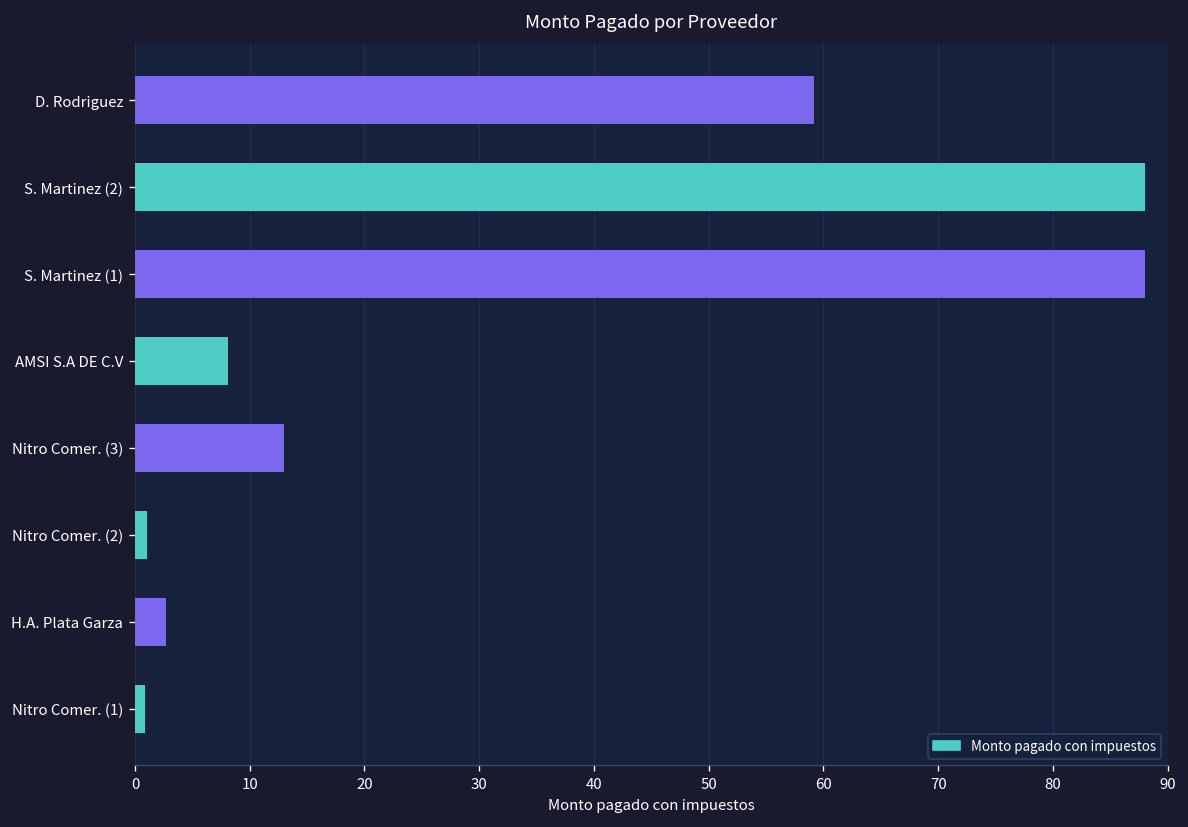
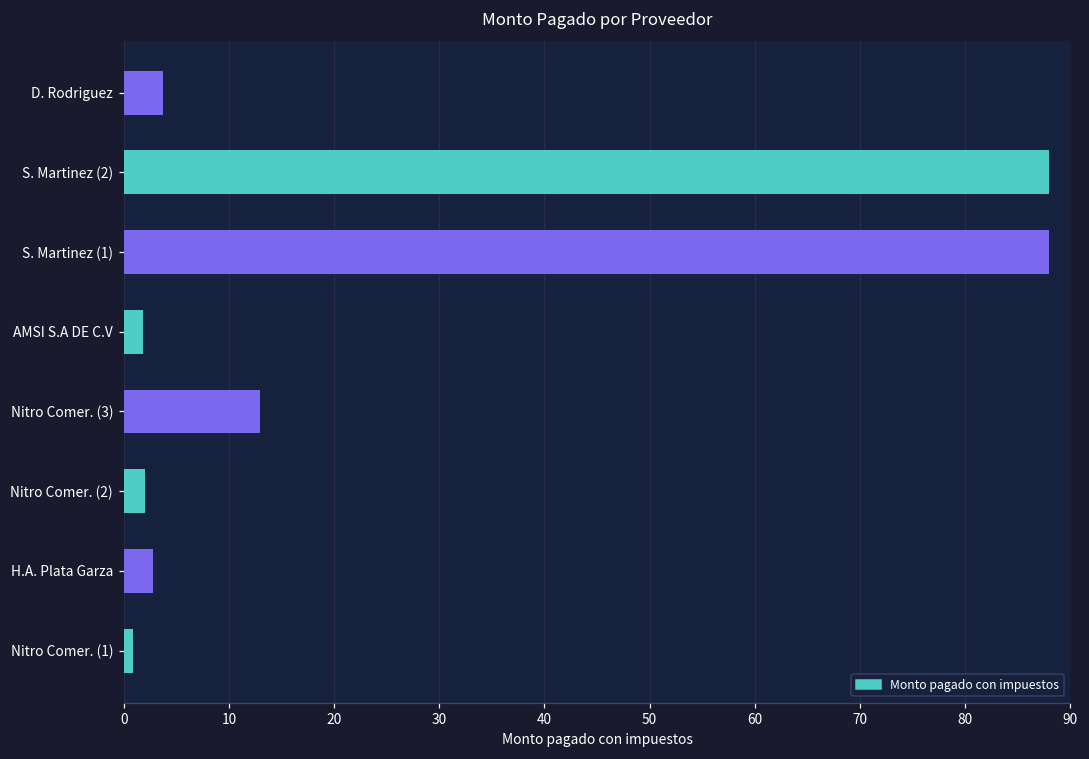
D. Rodriguez: 59 -> 4
AMSI S.A DE C.V: 8 -> 2
Nitro Comer. (2): 1 -> 2
